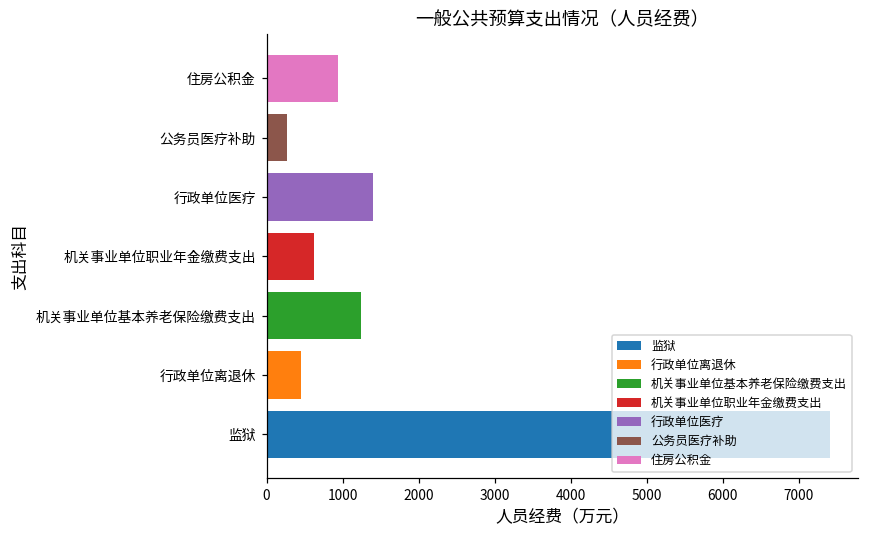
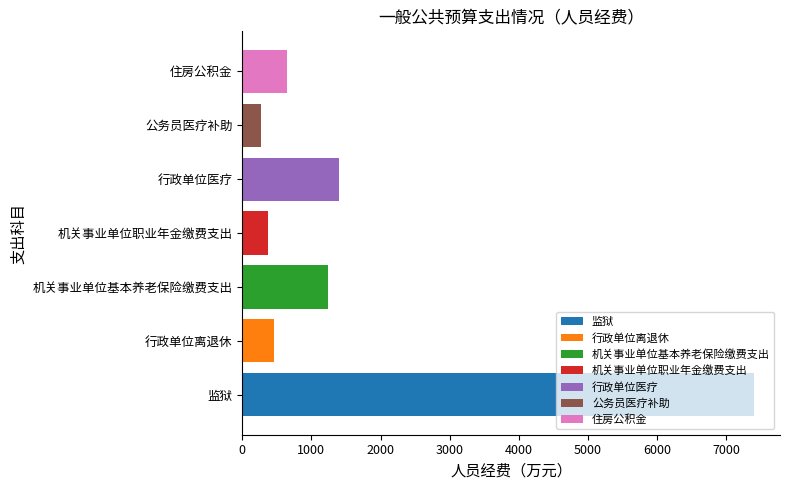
住房公积金: 900 -> 600
机关事业单位职业年金缴费支出: 600 -> 400
